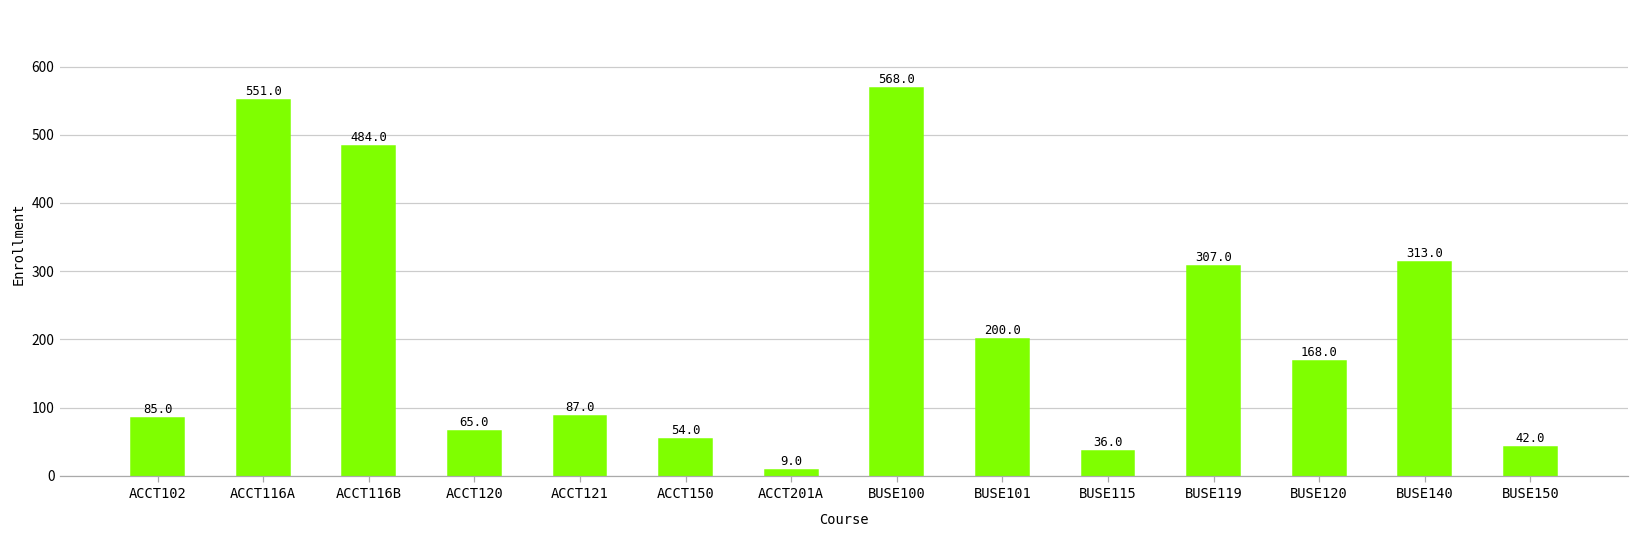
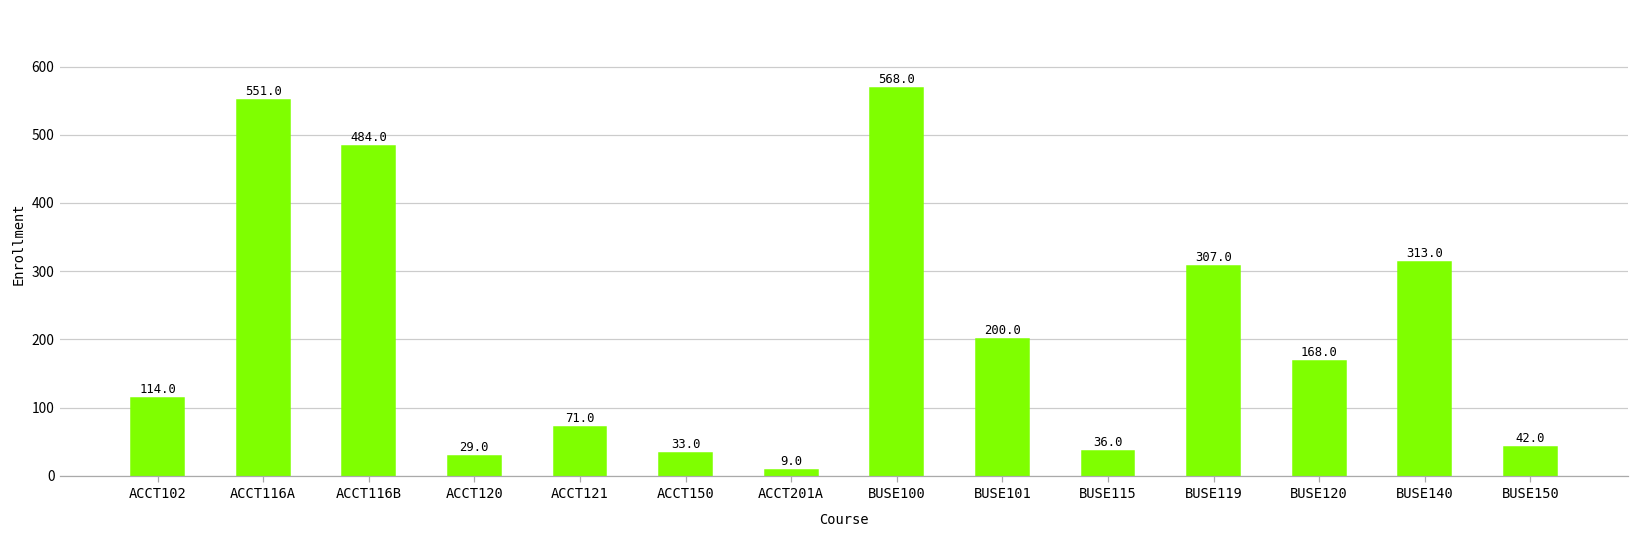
ACCT102: 85.0 -> 114.0
ACCT120: 65.0 -> 29.0
ACCT121: 87.0 -> 71.0
ACCT150: 54.0 -> 33.0
